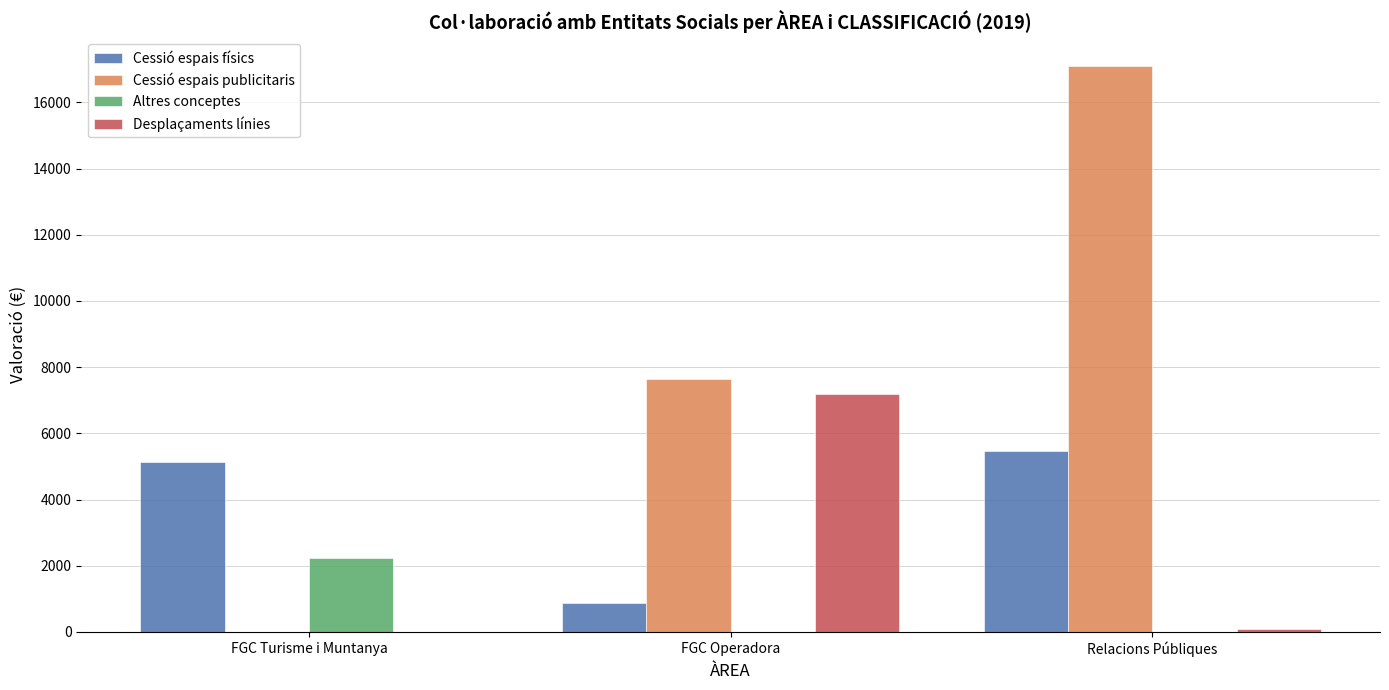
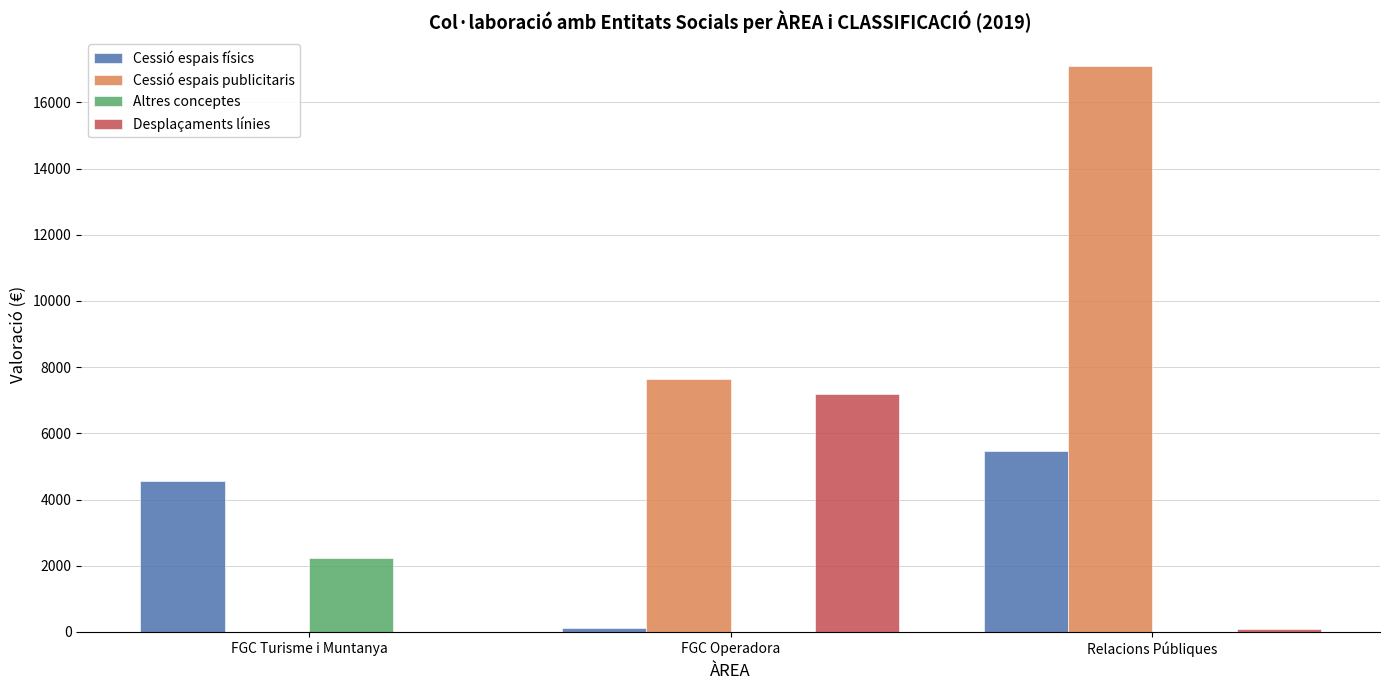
Cessió espais físics, FGC Turisme i Muntanya: 5100 -> 4600
Cessió espais físics, FGC Operadora: 900 -> 100
